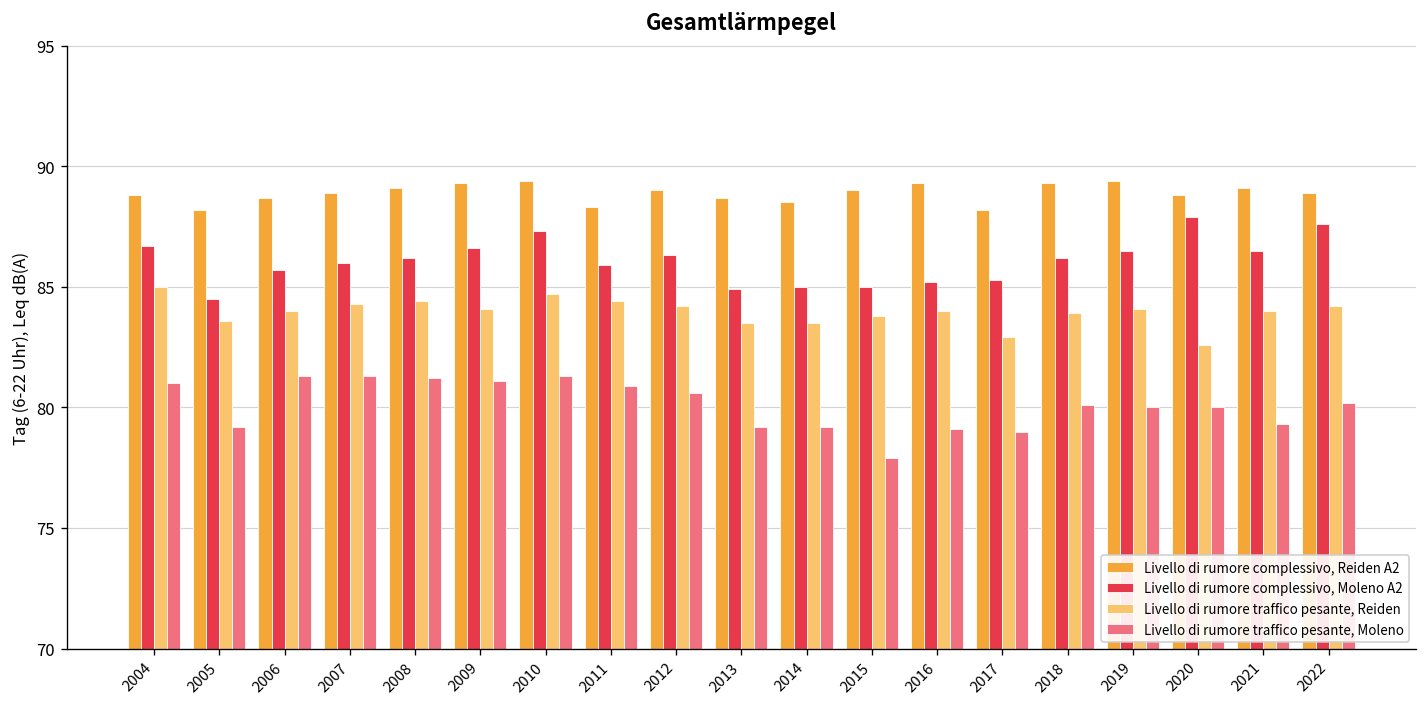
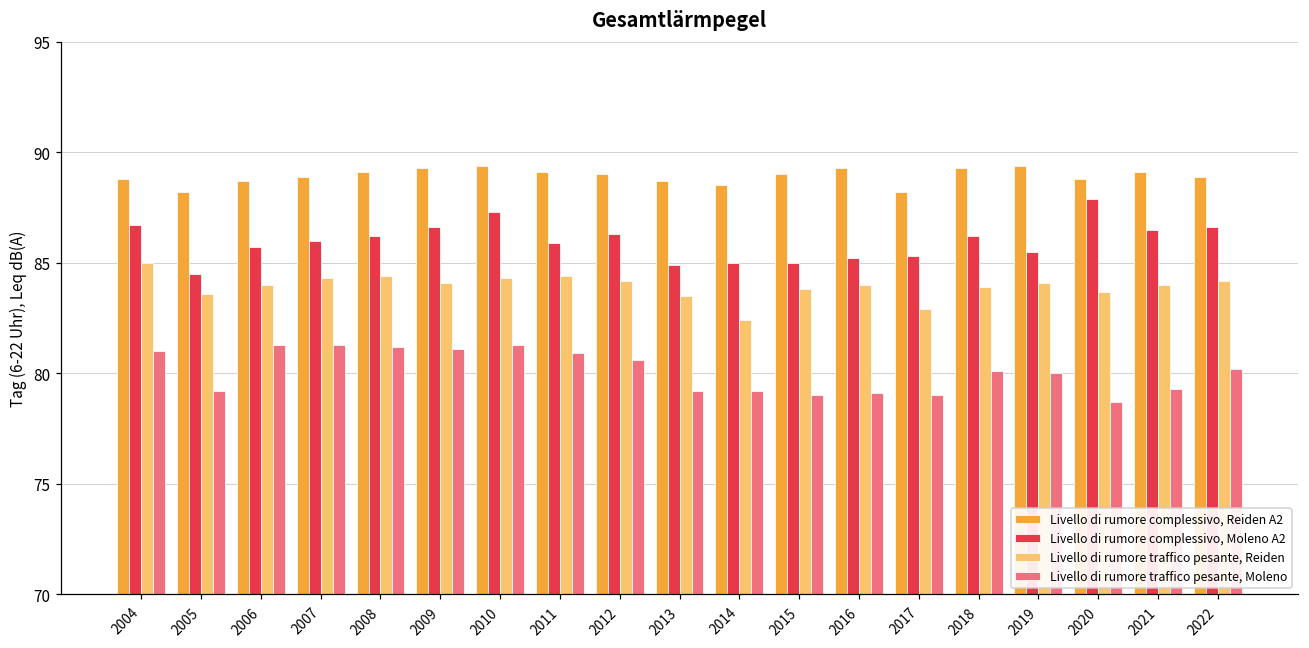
Livello di rumore traffico pesante, Reiden, 2010: 84.7 -> 84.3
Livello di rumore complessivo, Reiden A2, 2011: 88.3 -> 89.1
Livello di rumore traffico pesante, Reiden, 2014: 83.5 -> 82.4
Livello di rumore traffico pesante, Moleno, 2015: 77.9 -> 79.0
Livello di rumore complessivo, Moleno A2, 2019: 86.5 -> 85.5
Livello di rumore traffico pesante, Reiden, 2020: 82.6 -> 83.7
Livello di rumore traffico pesante, Moleno, 2020: 80.0 -> 78.7
Livello di rumore complessivo, Moleno A2, 2022: 87.6 -> 86.6
